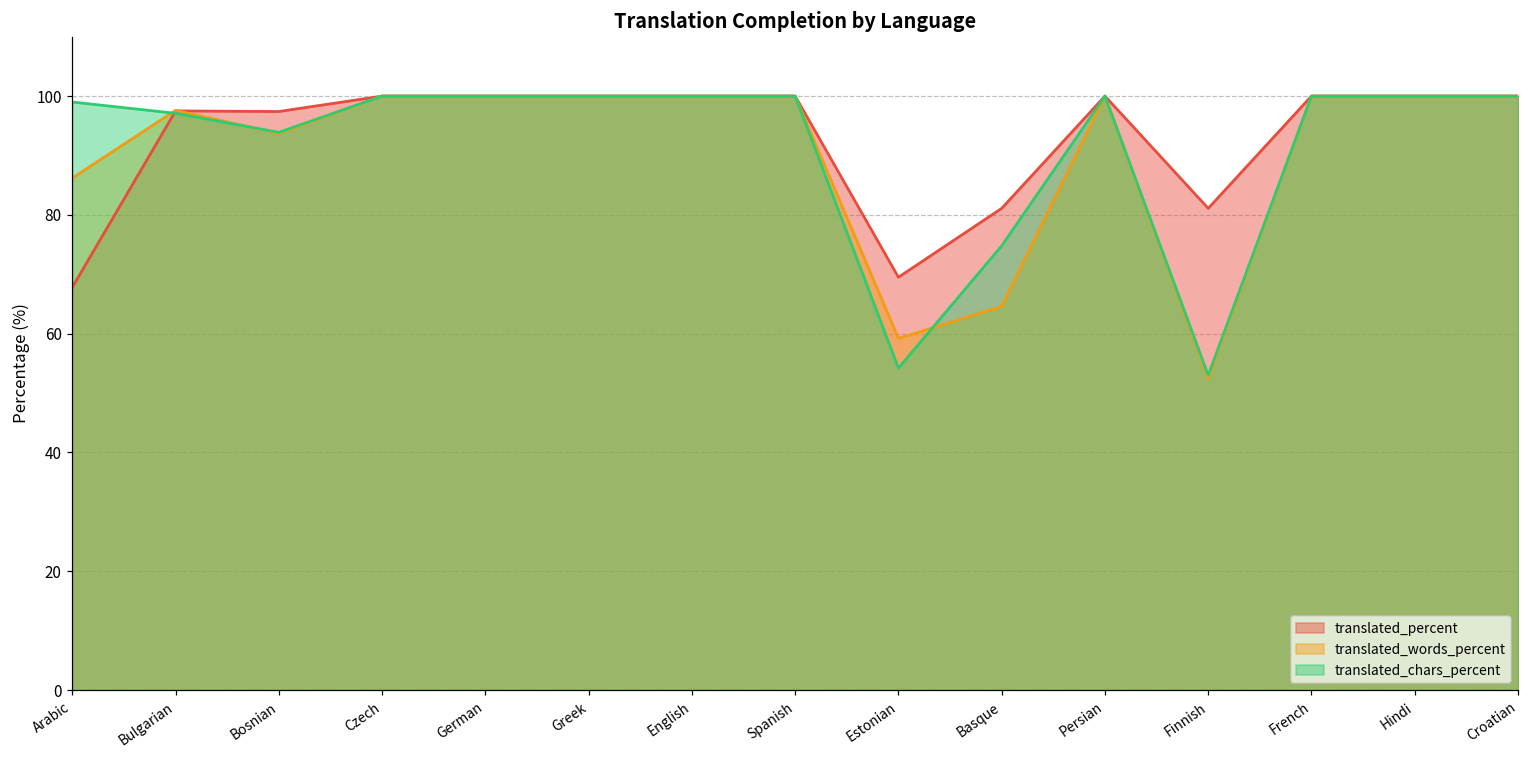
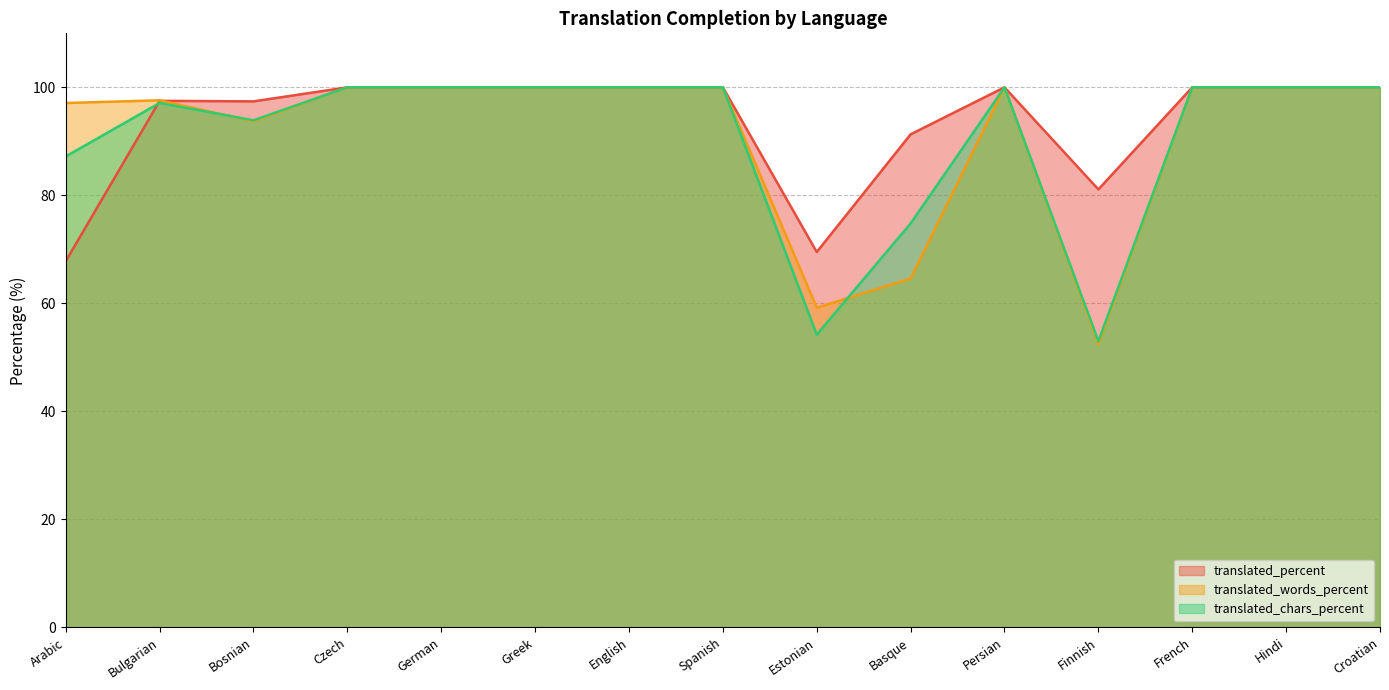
translated_words_percent, Arabic: 86 -> 97
translated_chars_percent, Arabic: 99 -> 87
translated_percent, Basque: 81 -> 91
